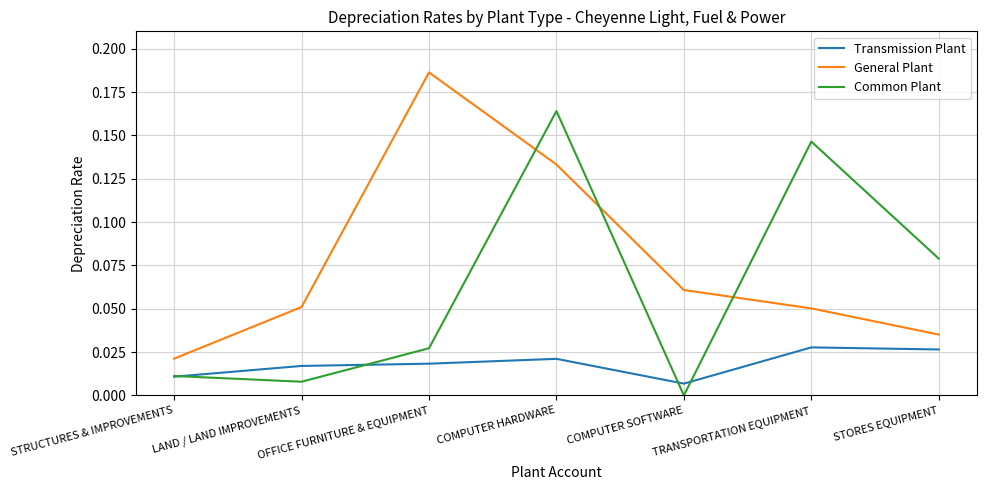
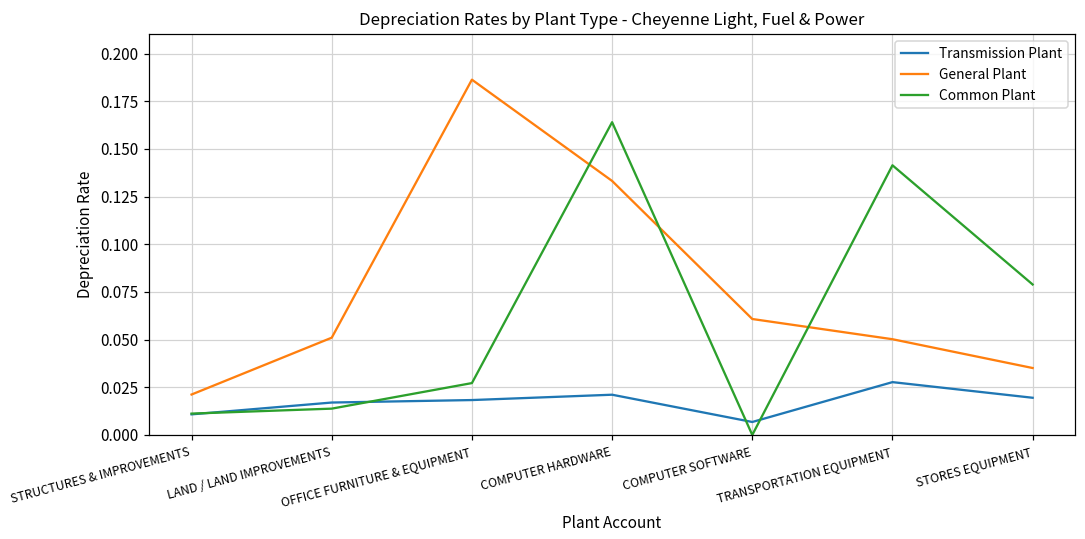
Common Plant, LAND / LAND IMPROVEMENTS: 0.008 -> 0.014
Common Plant, TRANSPORTATION EQUIPMENT: 0.146 -> 0.141
Transmission Plant, STORES EQUIPMENT: 0.027 -> 0.020
